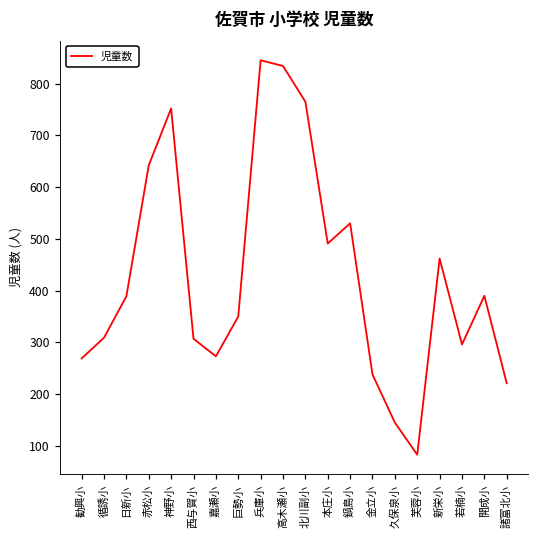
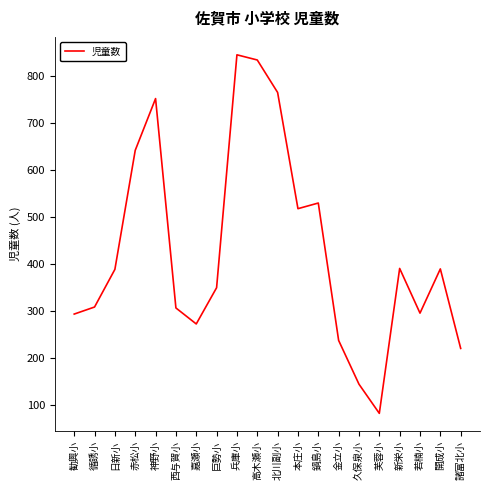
勧興小: 270 -> 290
本庄小: 490 -> 520
新栄小: 460 -> 390
